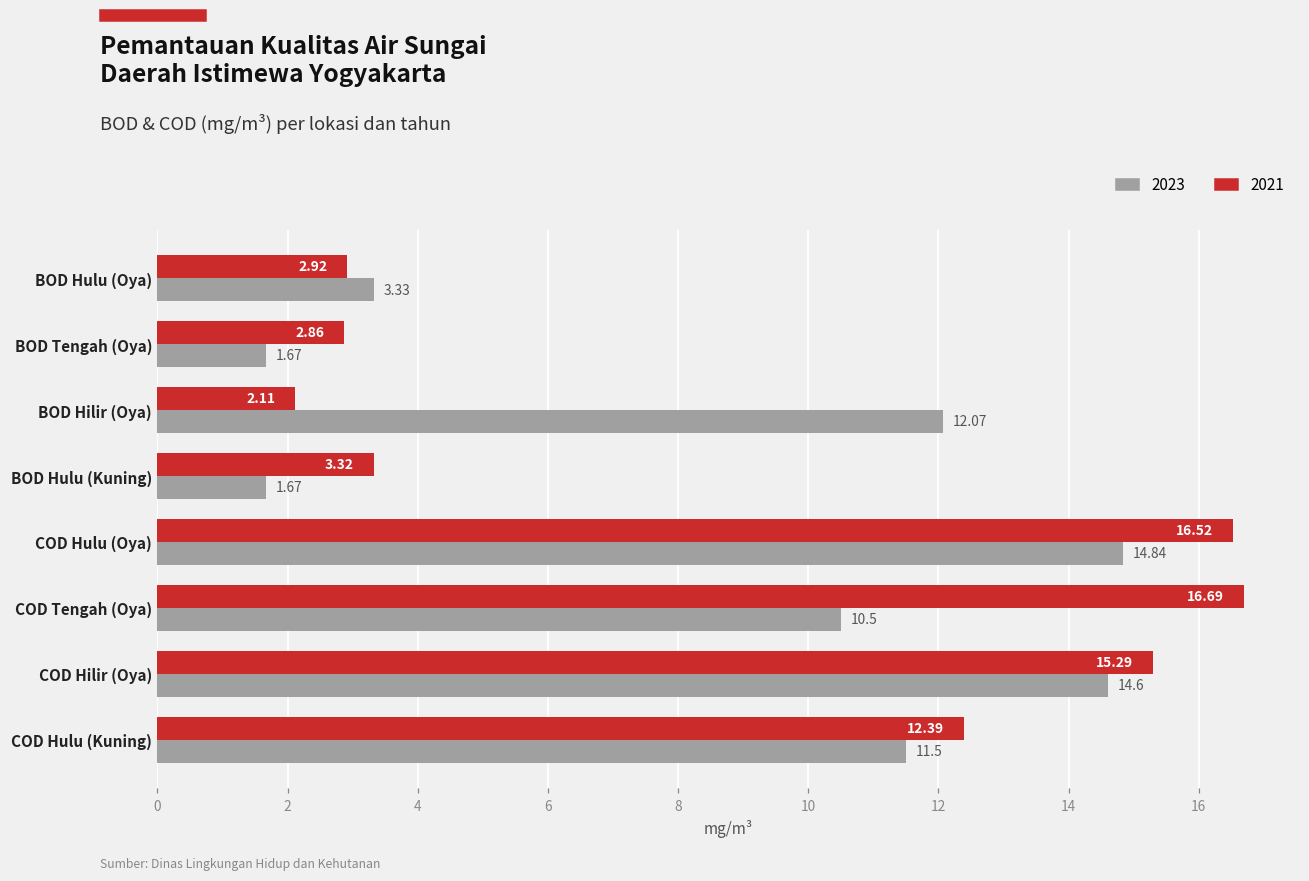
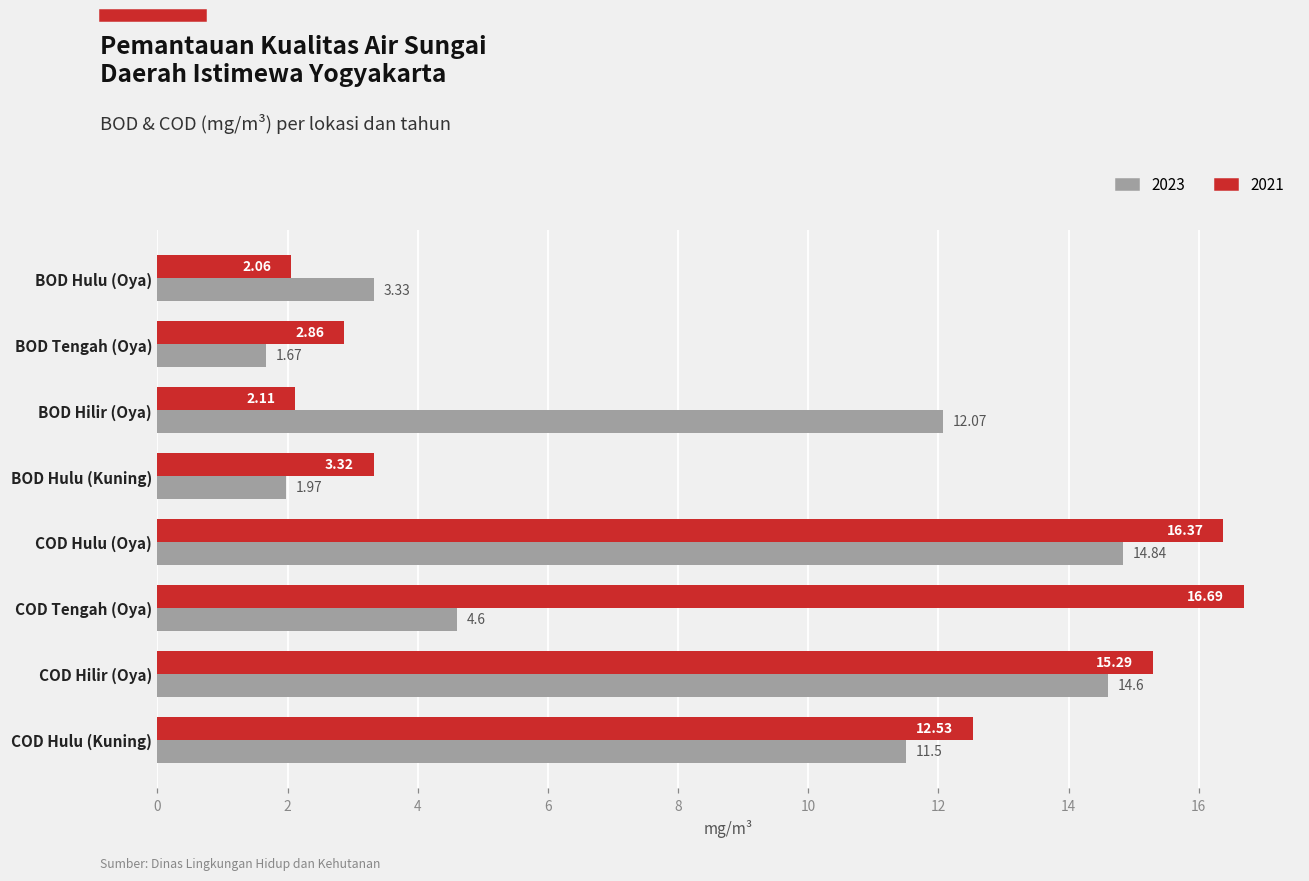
2021, BOD Hulu (Oya): 2.92 -> 2.06
2023, BOD Hulu (Kuning): 1.67 -> 1.97
2021, COD Hulu (Oya): 16.52 -> 16.37
2023, COD Tengah (Oya): 10.5 -> 4.6
2021, COD Hulu (Kuning): 12.39 -> 12.53
